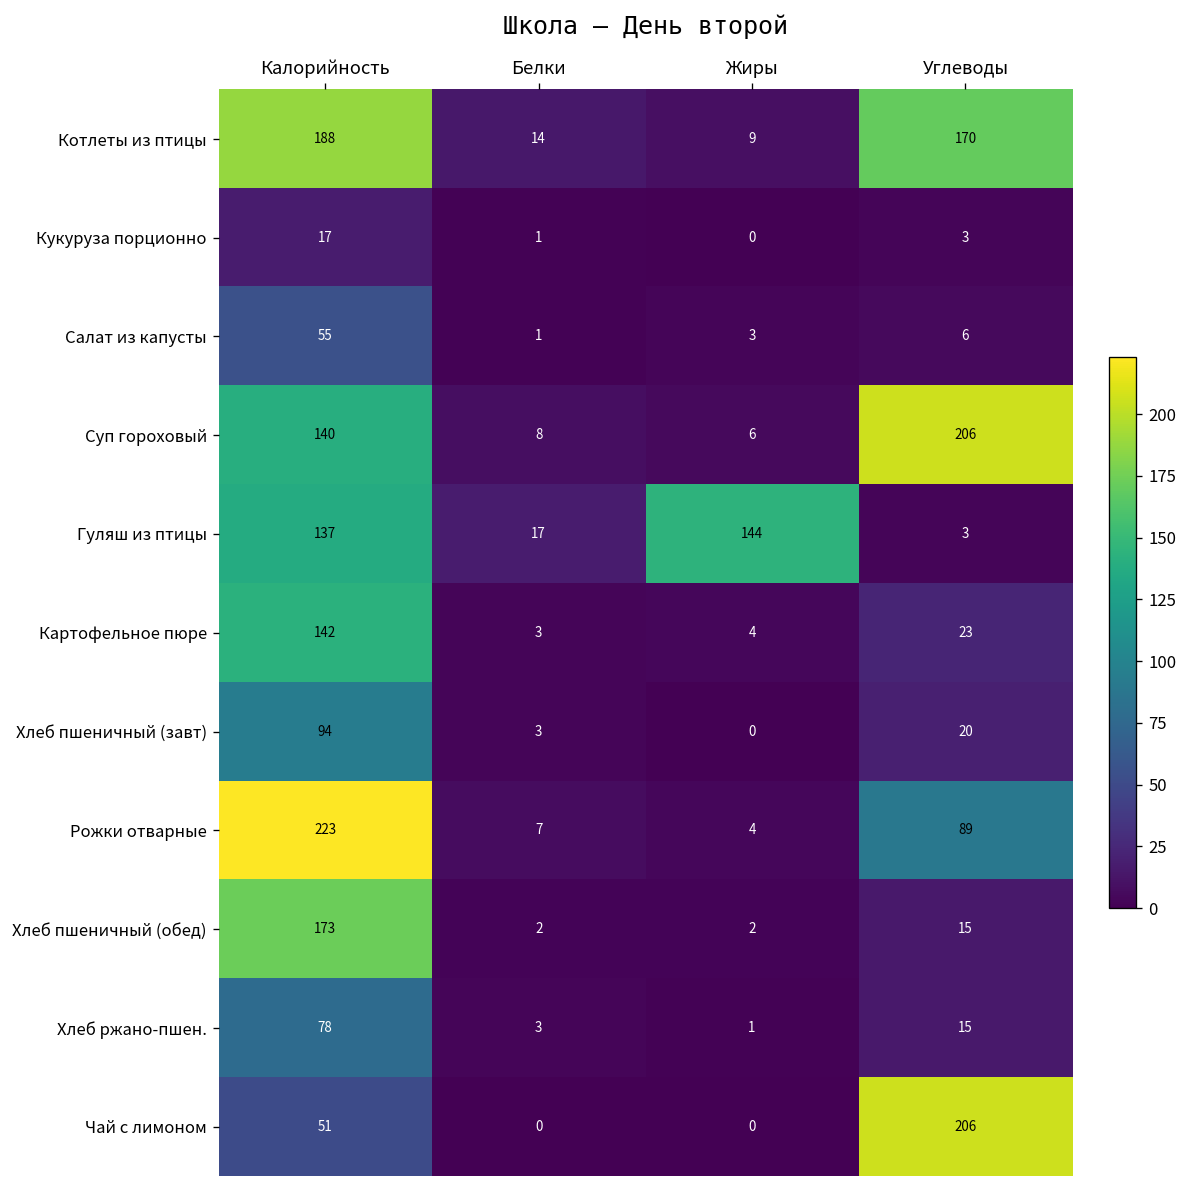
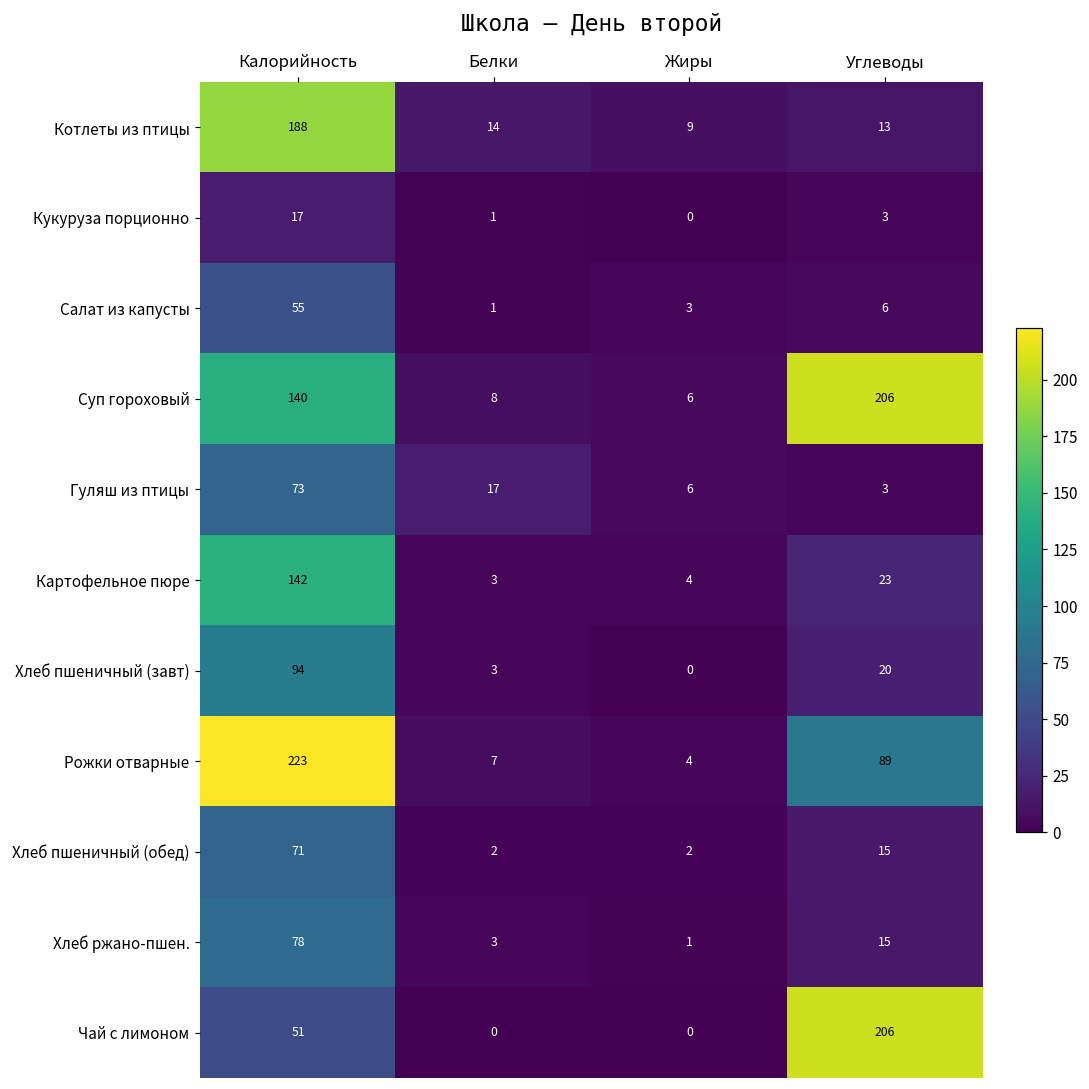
Котлеты из птицы, Углеводы: 170 -> 13
Гуляш из птицы, Калорийность: 137 -> 73
Гуляш из птицы, Жиры: 144 -> 6
Хлеб пшеничный (обед), Калорийность: 173 -> 71
